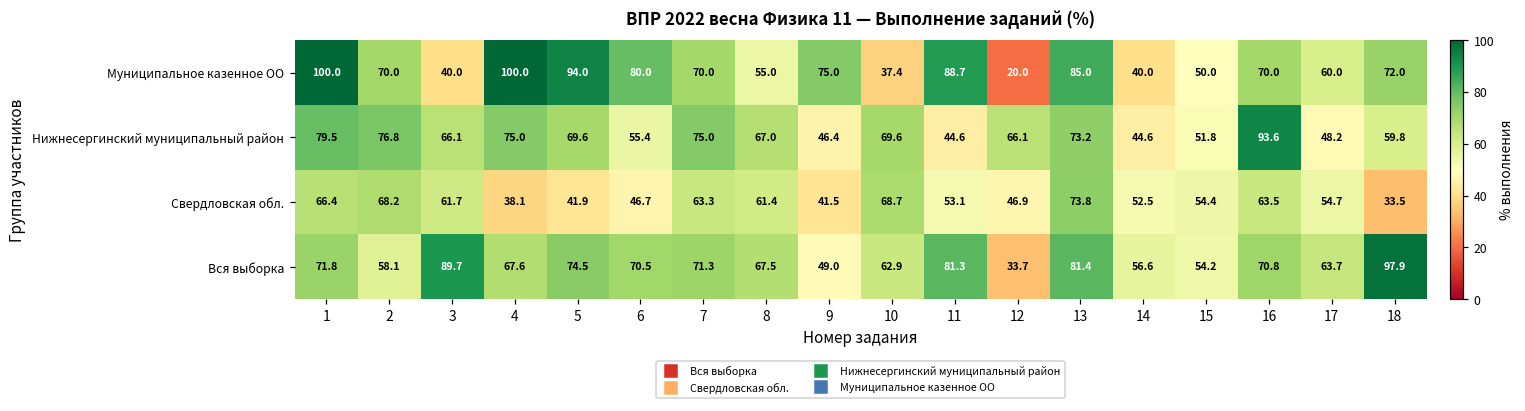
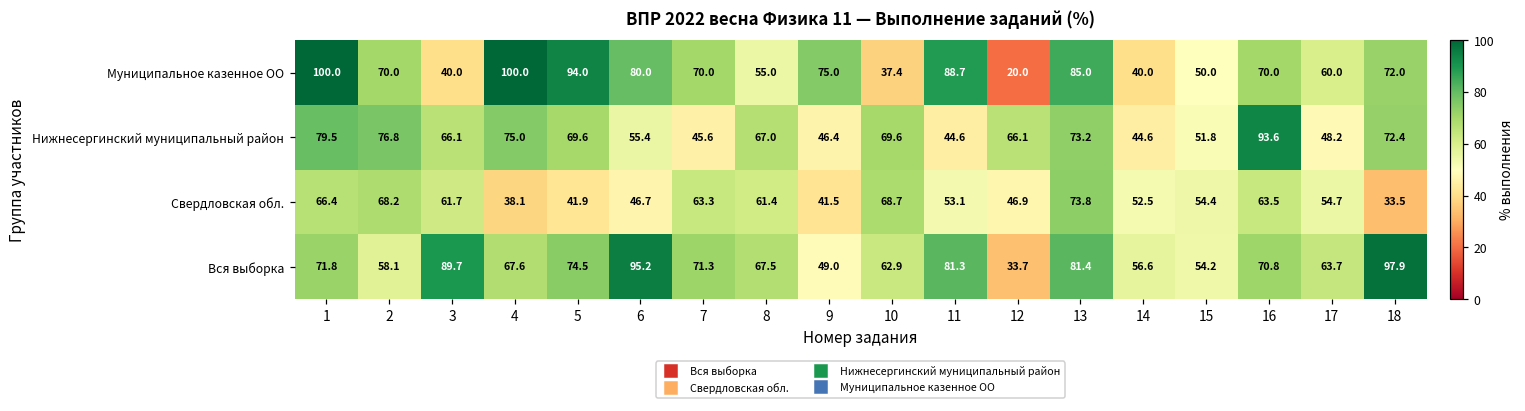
Нижнесергинский муниципальный район, 7: 75.0 -> 45.6
Нижнесергинский муниципальный район, 18: 59.8 -> 72.4
Вся выборка, 6: 70.5 -> 95.2
